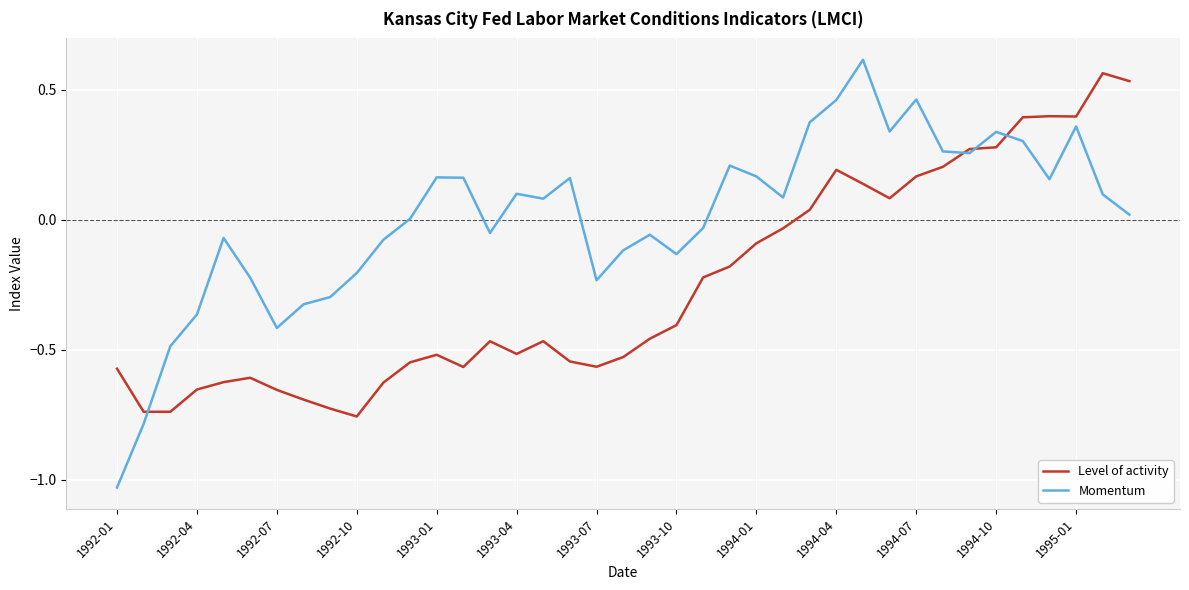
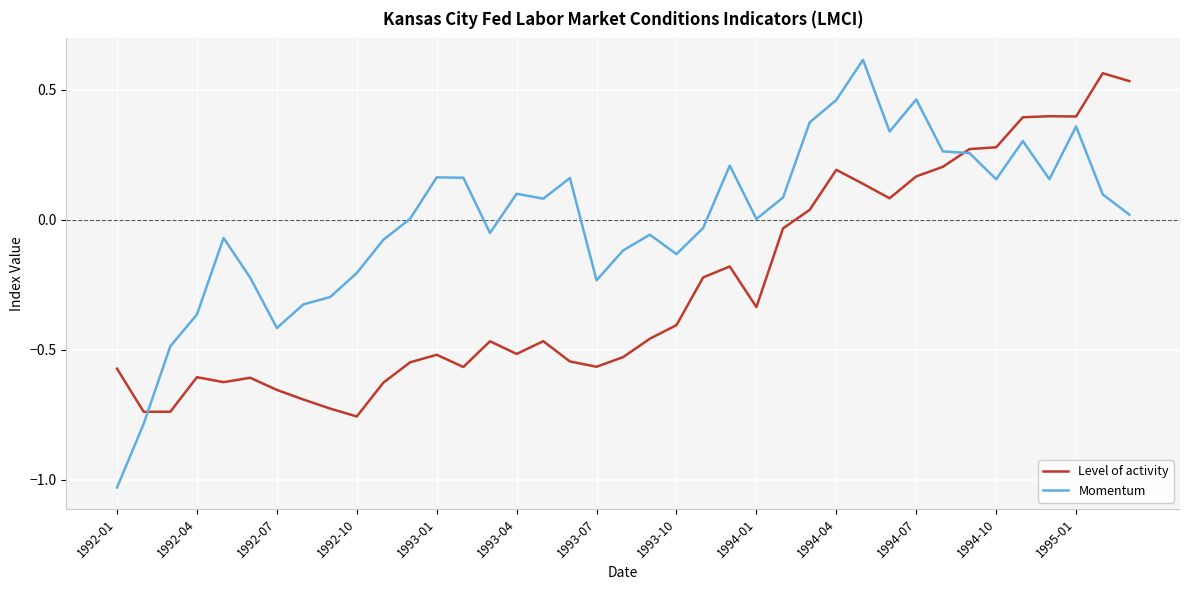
Level of activity, 1992-04: -0.65 -> -0.60
Level of activity, 1994-01: -0.09 -> -0.33
Momentum, 1994-01: 0.17 -> 0.00
Momentum, 1994-10: 0.34 -> 0.16
